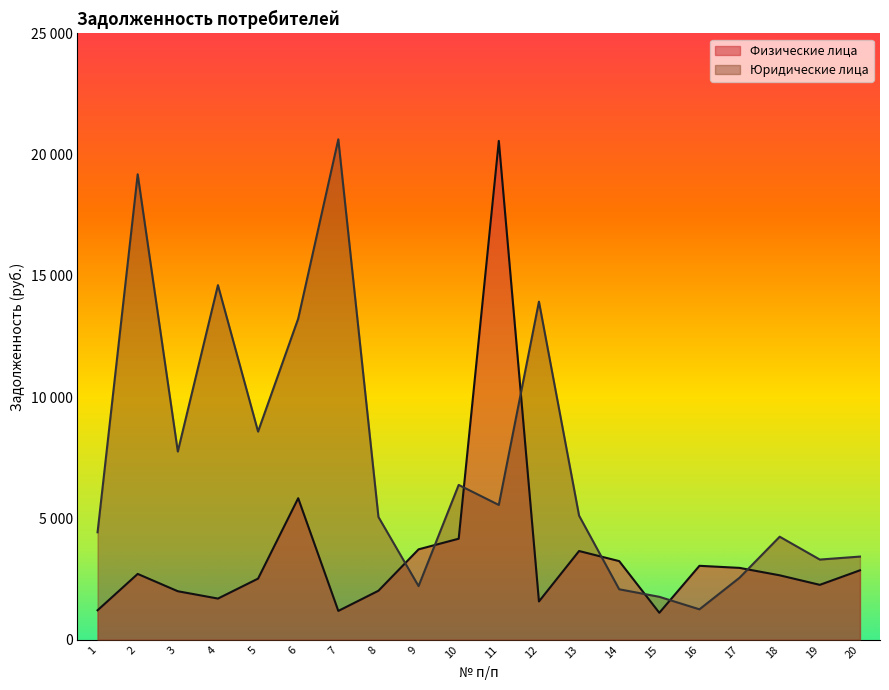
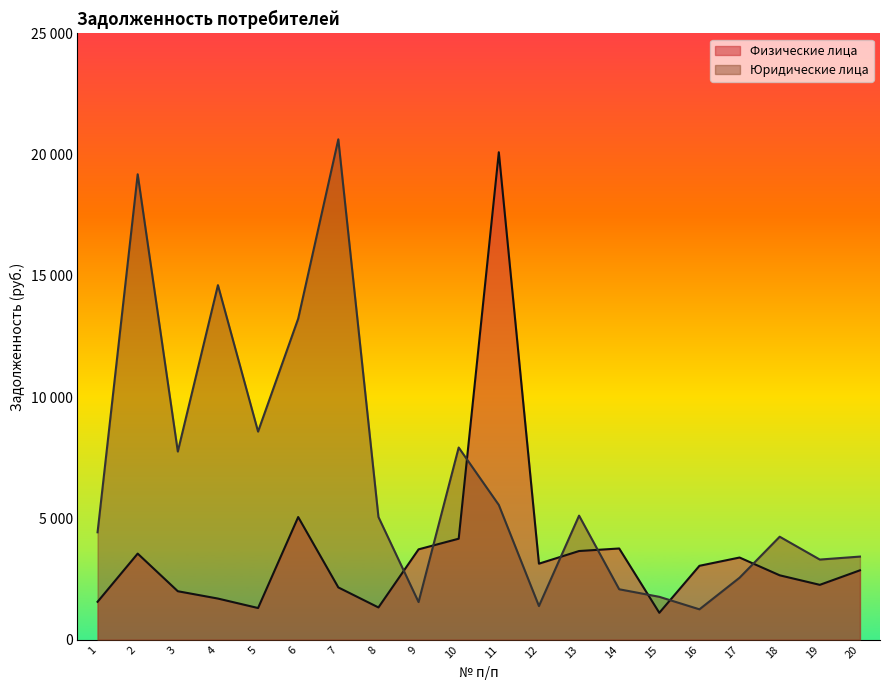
Физические лица, 1: 1200 -> 1600
Физические лица, 2: 2700 -> 3600
Физические лица, 5: 2500 -> 1300
Физические лица, 6: 5800 -> 5100
Физические лица, 7: 1200 -> 2200
Физические лица, 8: 2000 -> 1300
Юридические лица, 9: 2200 -> 1600
Юридические лица, 10: 6400 -> 7900
Физические лица, 11: 20600 -> 20100
Физические лица, 12: 1600 -> 3100
Юридические лица, 12: 13900 -> 1400
Физические лица, 14: 3200 -> 3800
Физические лица, 17: 3000 -> 3400
